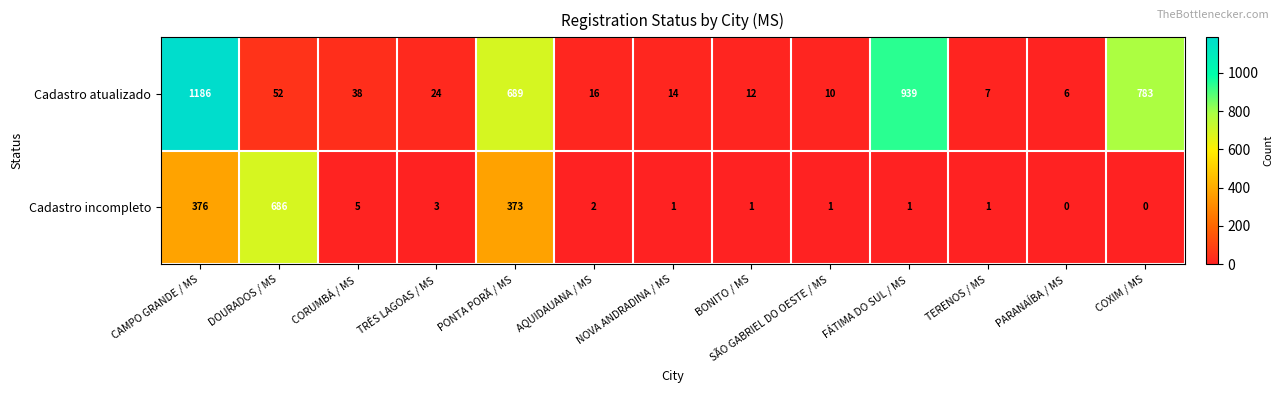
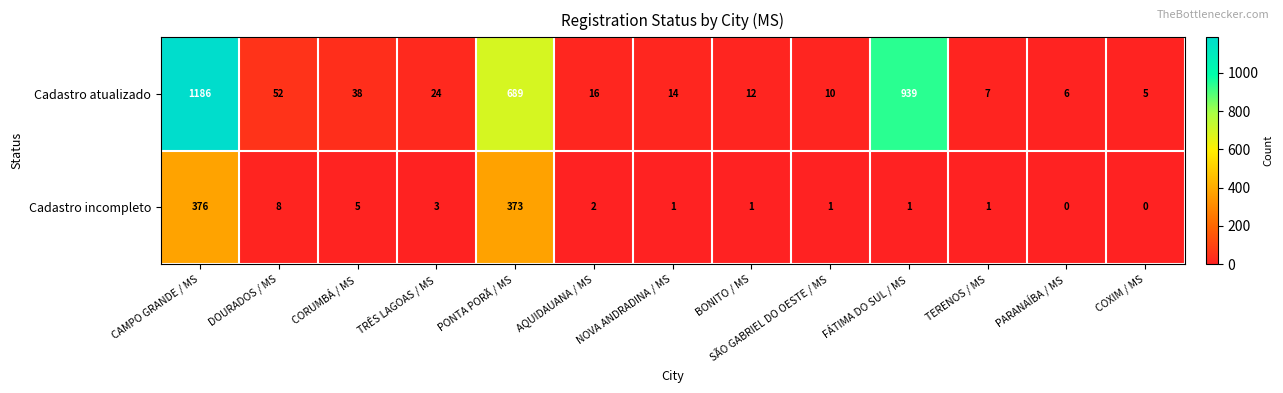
Cadastro atualizado, COXIM / MS: 783 -> 5
Cadastro incompleto, DOURADOS / MS: 686 -> 8
